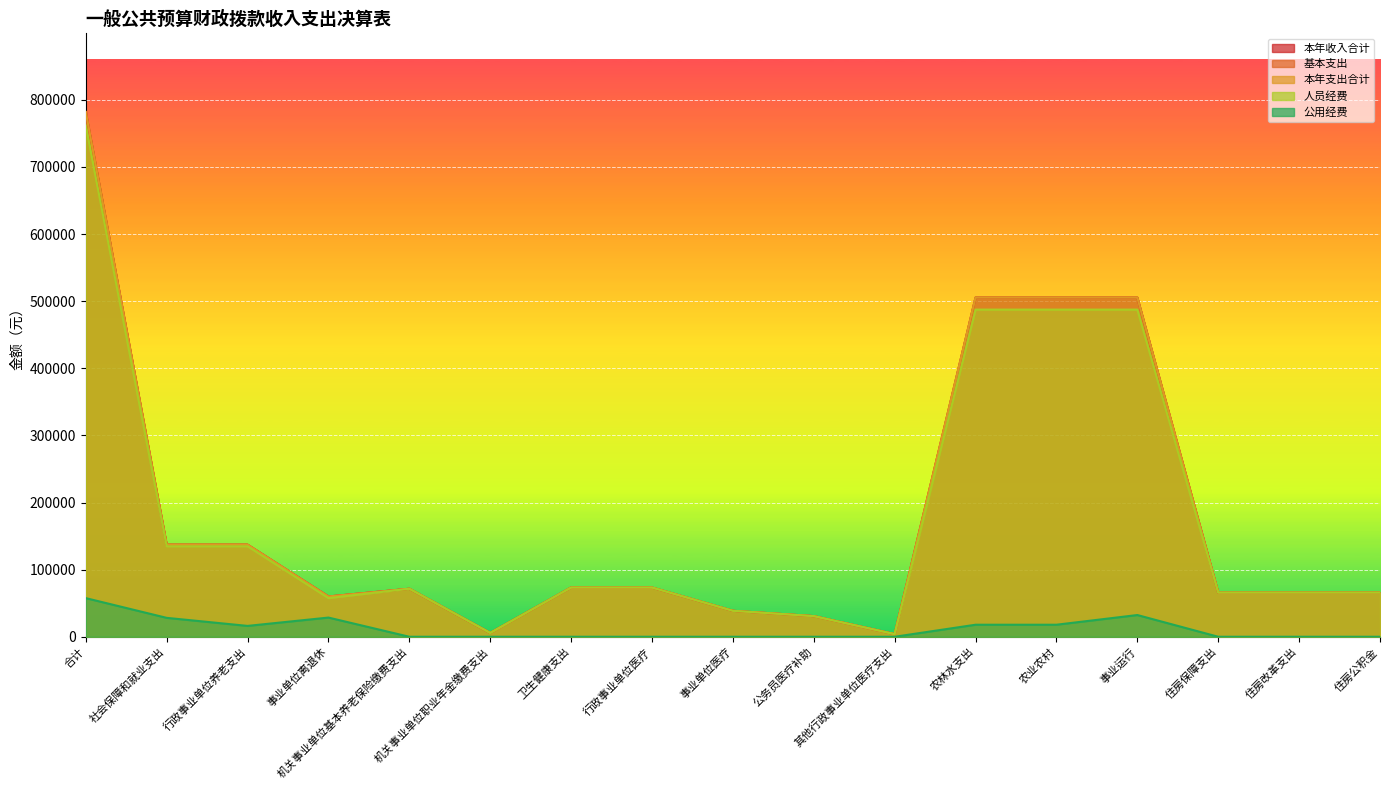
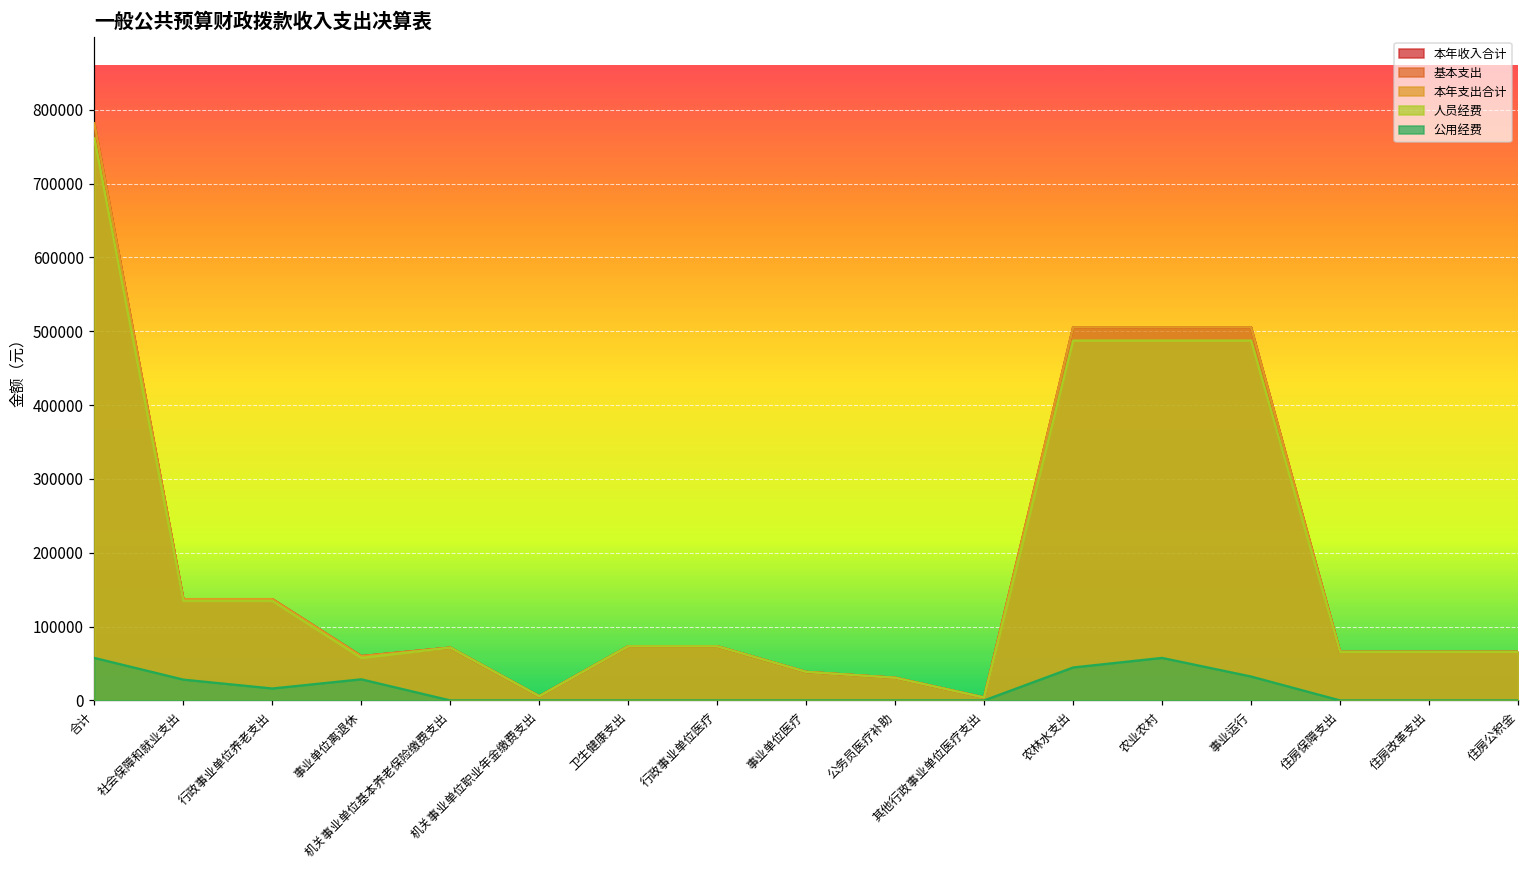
公用经费, 农林水支出: 20000 -> 40000
公用经费, 农业农村: 20000 -> 60000
